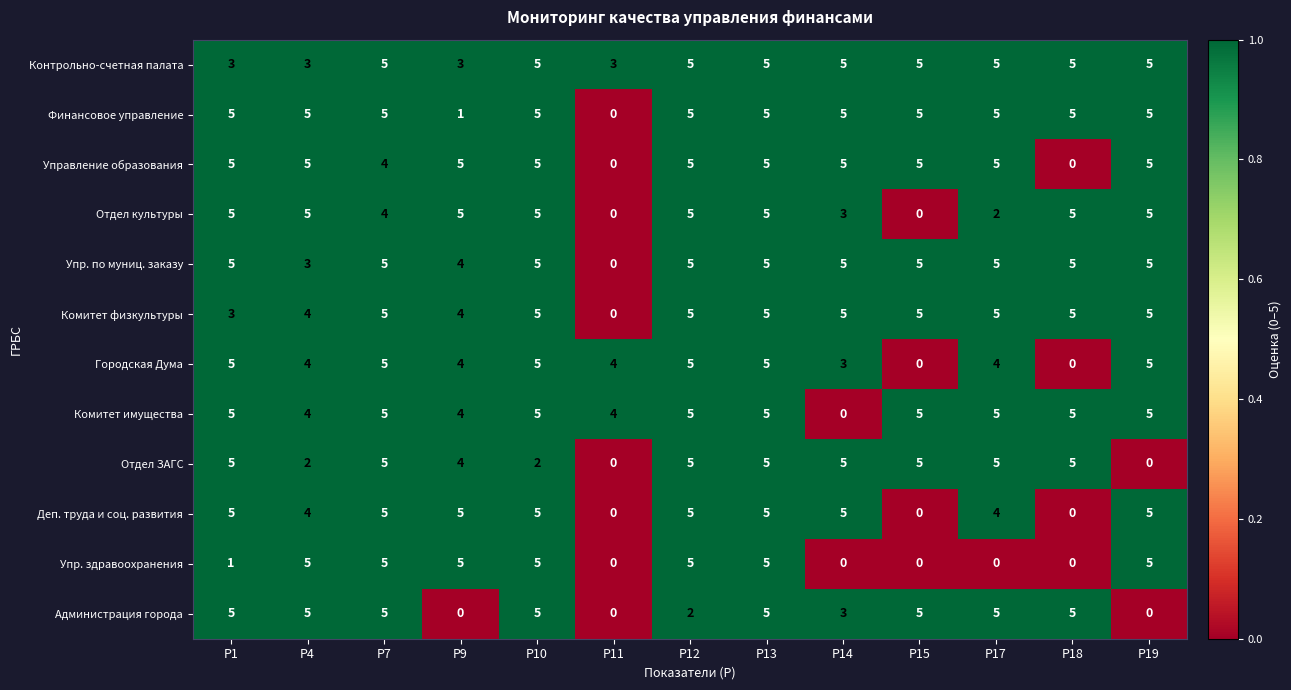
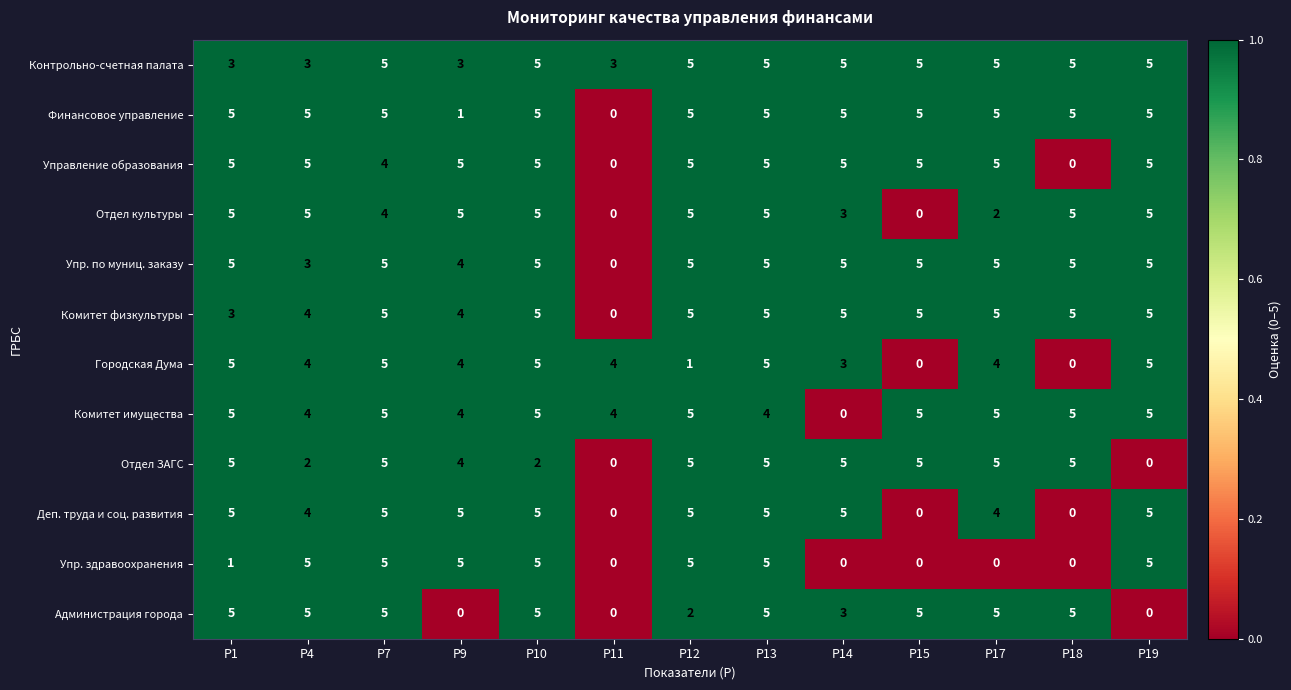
Городская Дума, Р12: 5 -> 1
Комитет имущества, Р13: 5 -> 4
